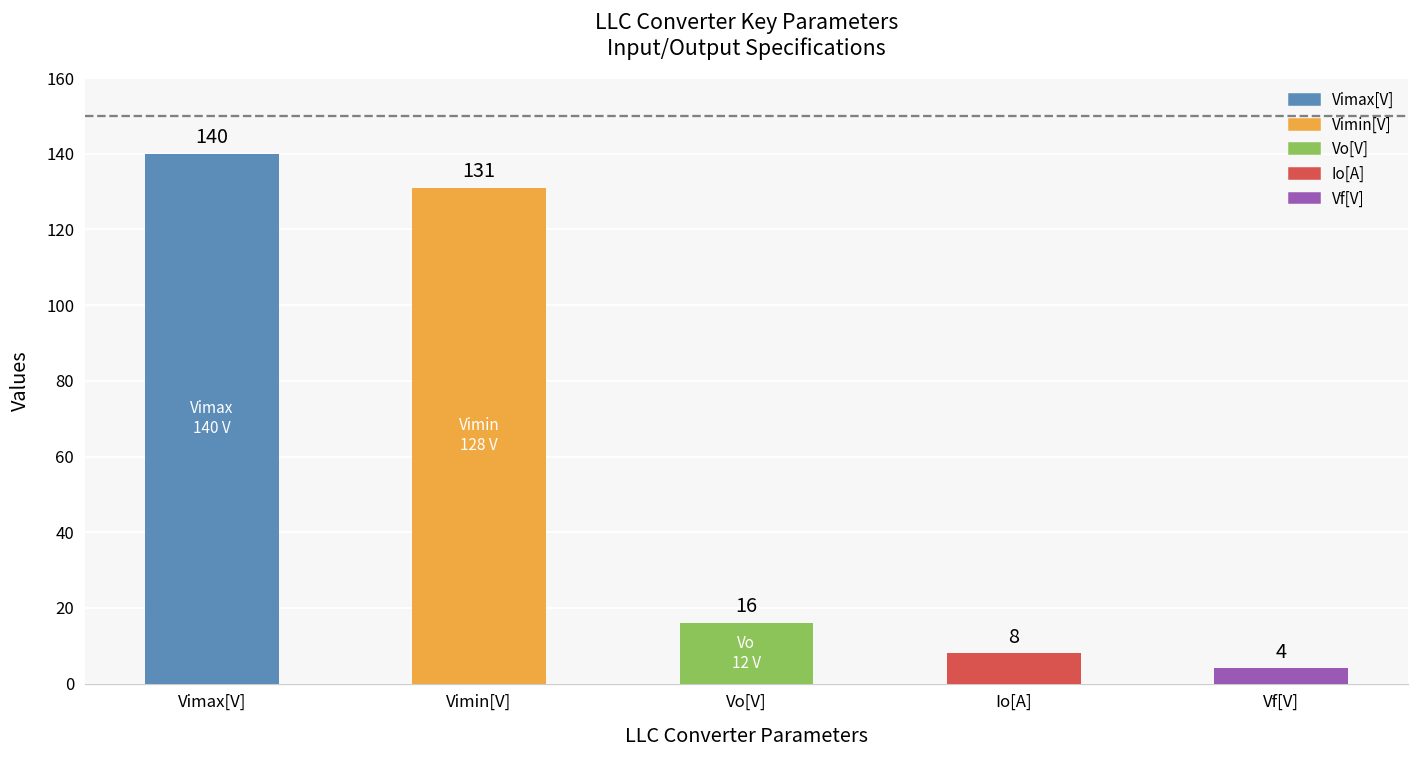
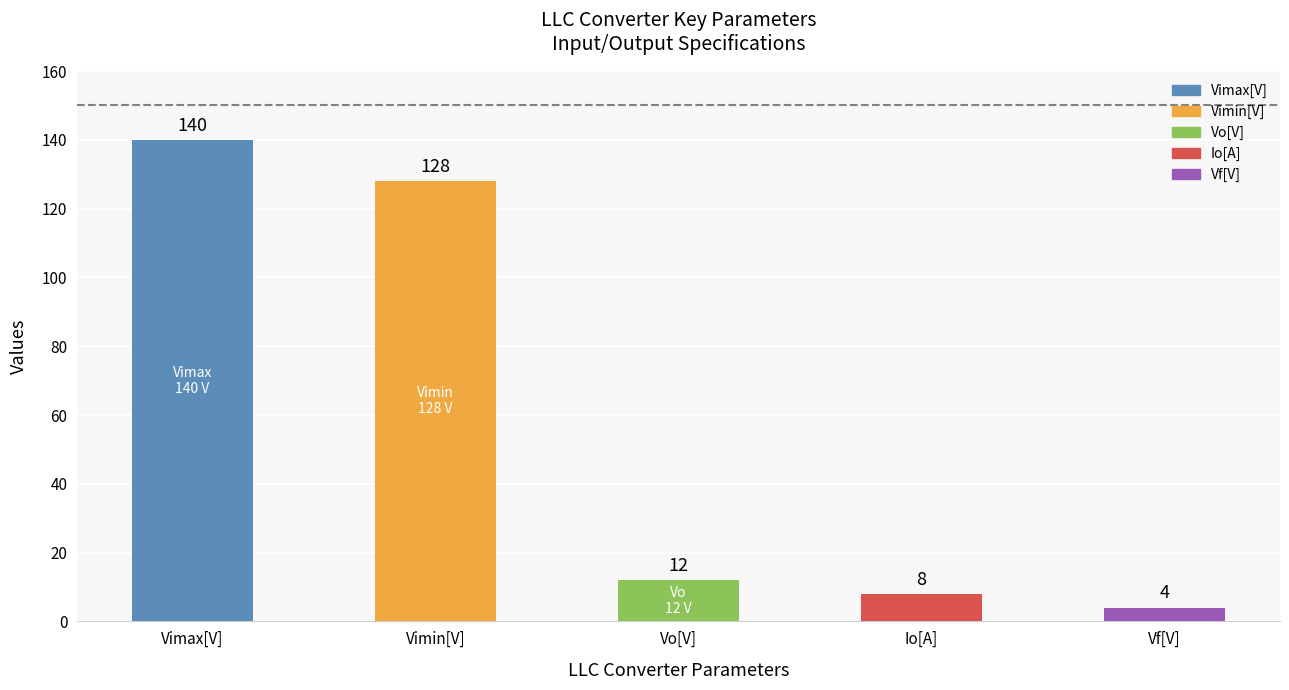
Vimin[V]: 131 -> 128
Vo[V]: 16 -> 12
